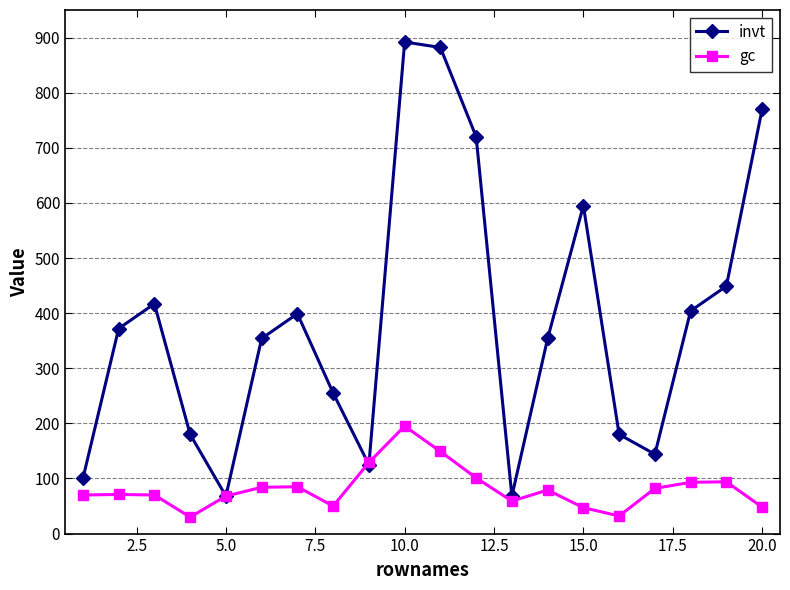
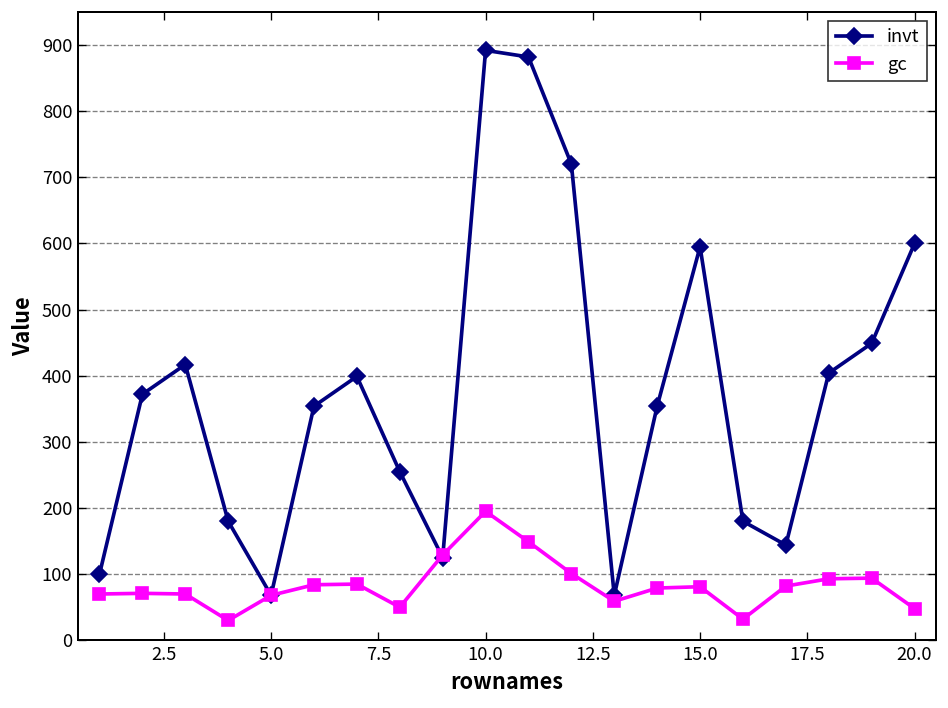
gc, 15.0: 50 -> 80
invt, 20.0: 770 -> 600
